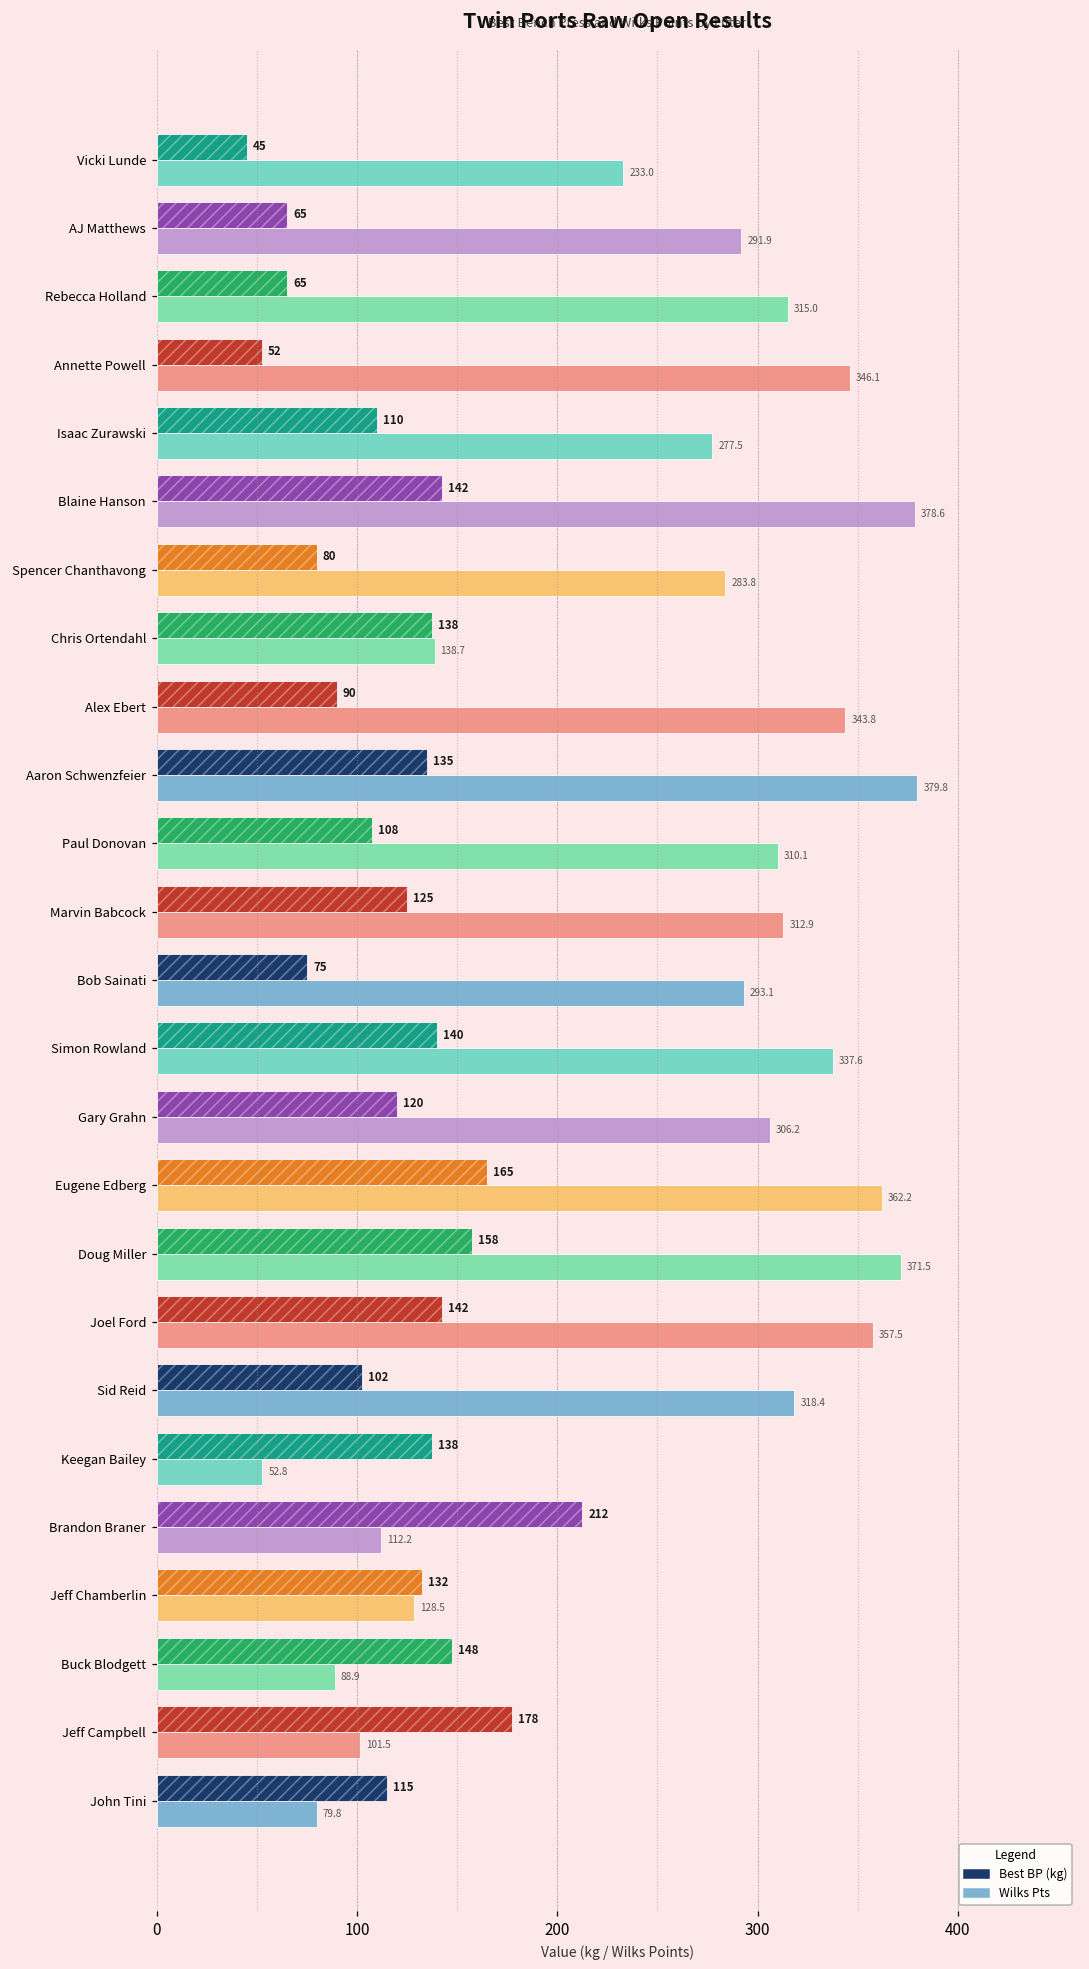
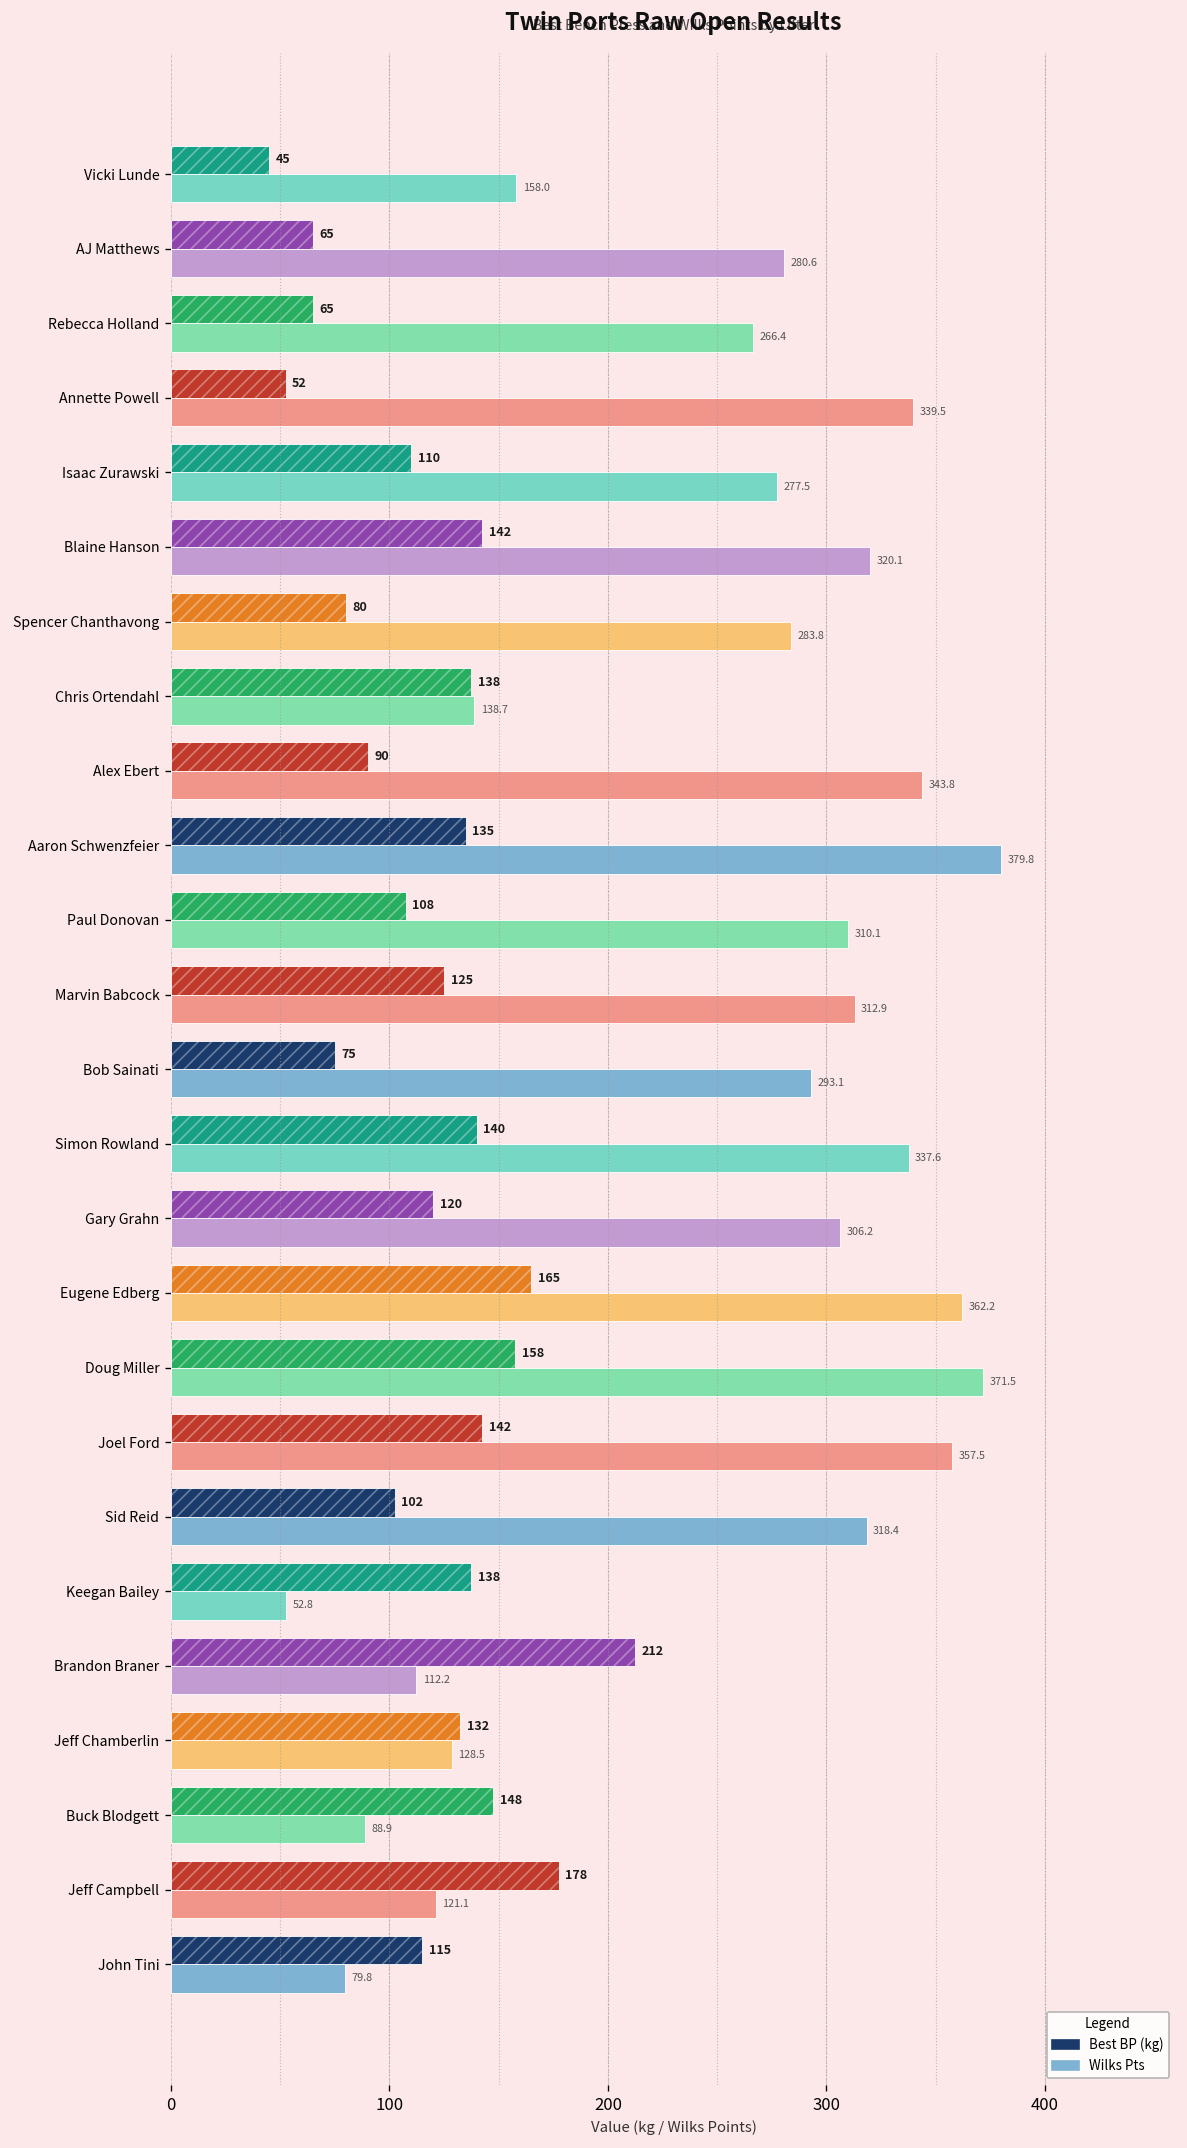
Wilks Pts, Vicki Lunde: 233.0 -> 158.0
Wilks Pts, AJ Matthews: 291.9 -> 280.6
Wilks Pts, Rebecca Holland: 315.0 -> 266.4
Wilks Pts, Annette Powell: 346.1 -> 339.5
Wilks Pts, Blaine Hanson: 378.6 -> 320.1
Wilks Pts, Jeff Campbell: 101.5 -> 121.1
